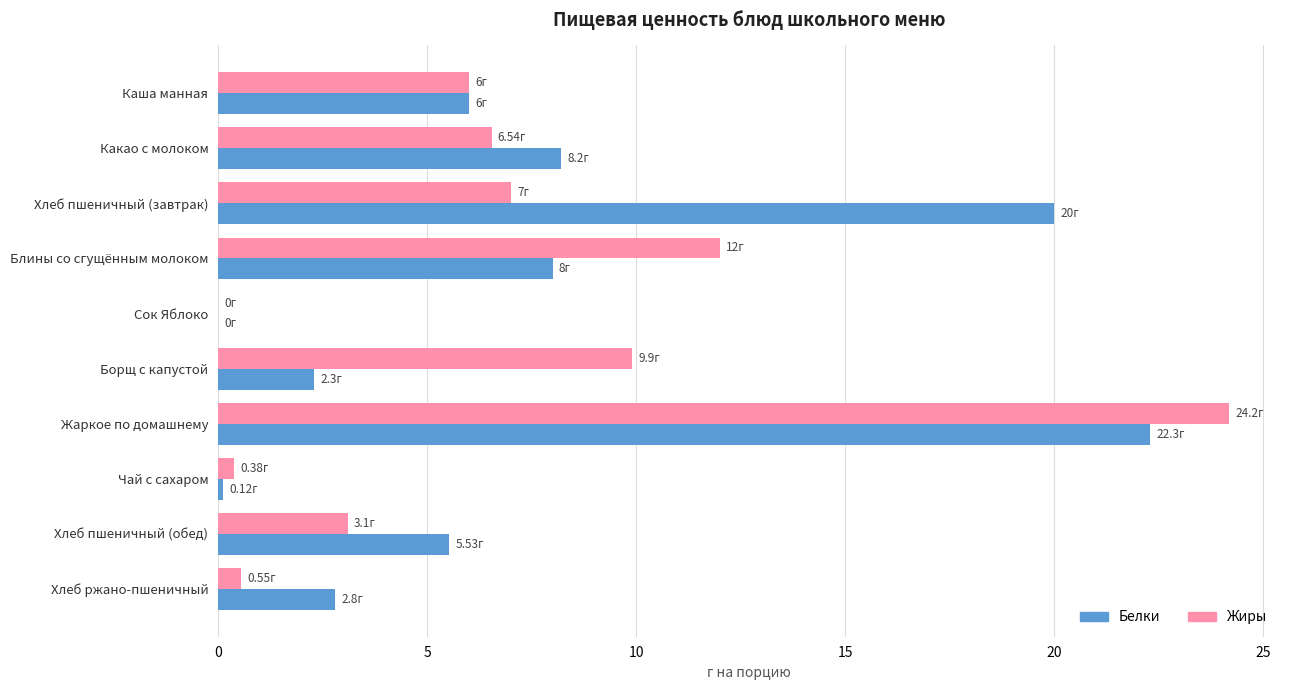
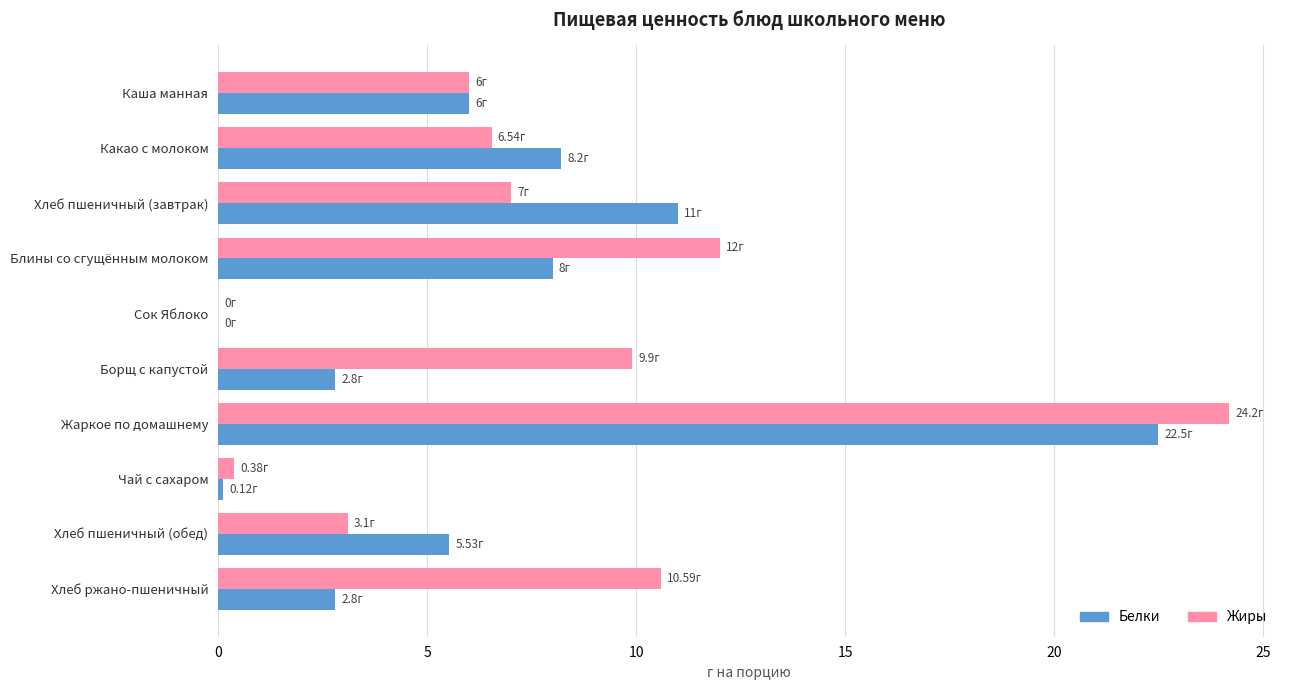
Белки, Хлеб пшеничный (завтрак): 20г -> 11г
Белки, Борщ с капустой: 2.3г -> 2.8г
Белки, Жаркое по домашнему: 22.3г -> 22.5г
Жиры, Хлеб ржано-пшеничный: 0.55г -> 10.59г
